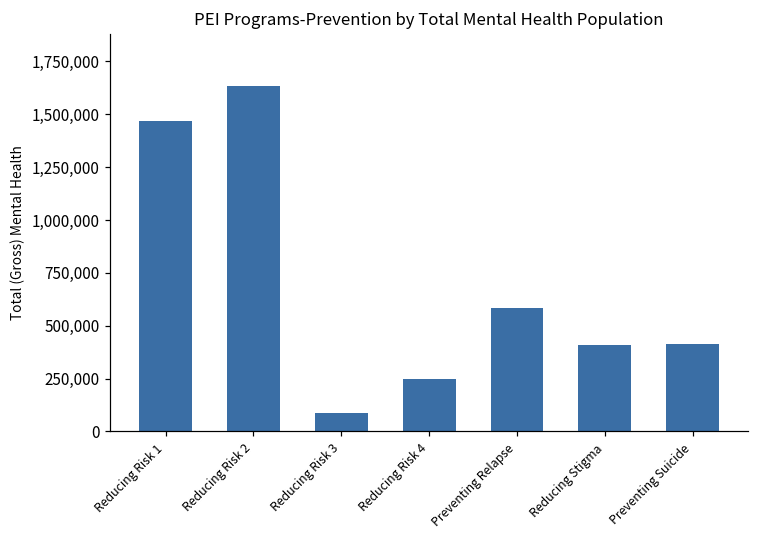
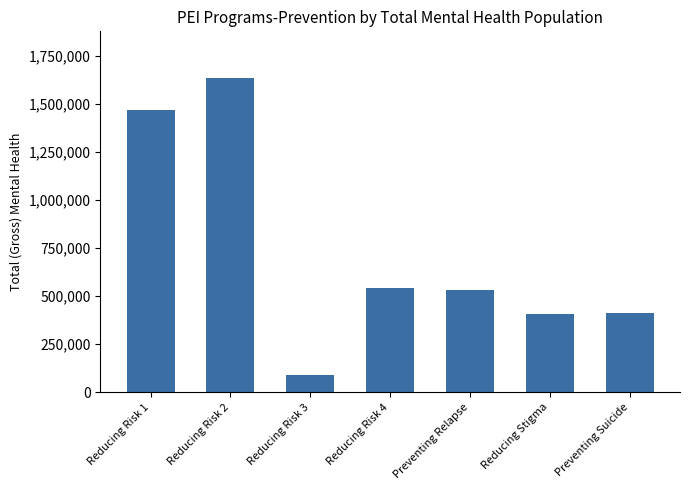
Reducing Risk 4: 250,000 -> 540,000
Preventing Relapse: 590,000 -> 530,000
